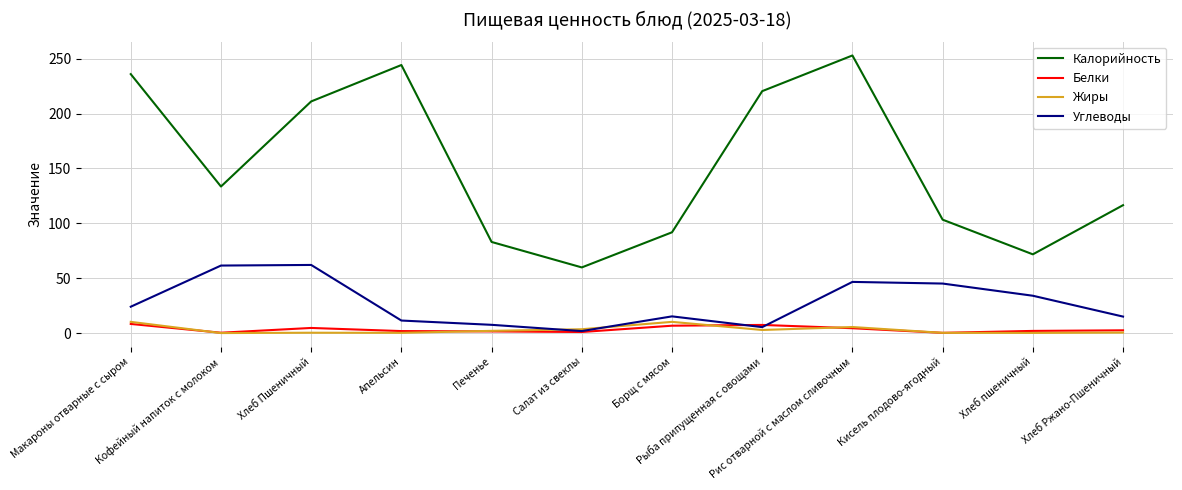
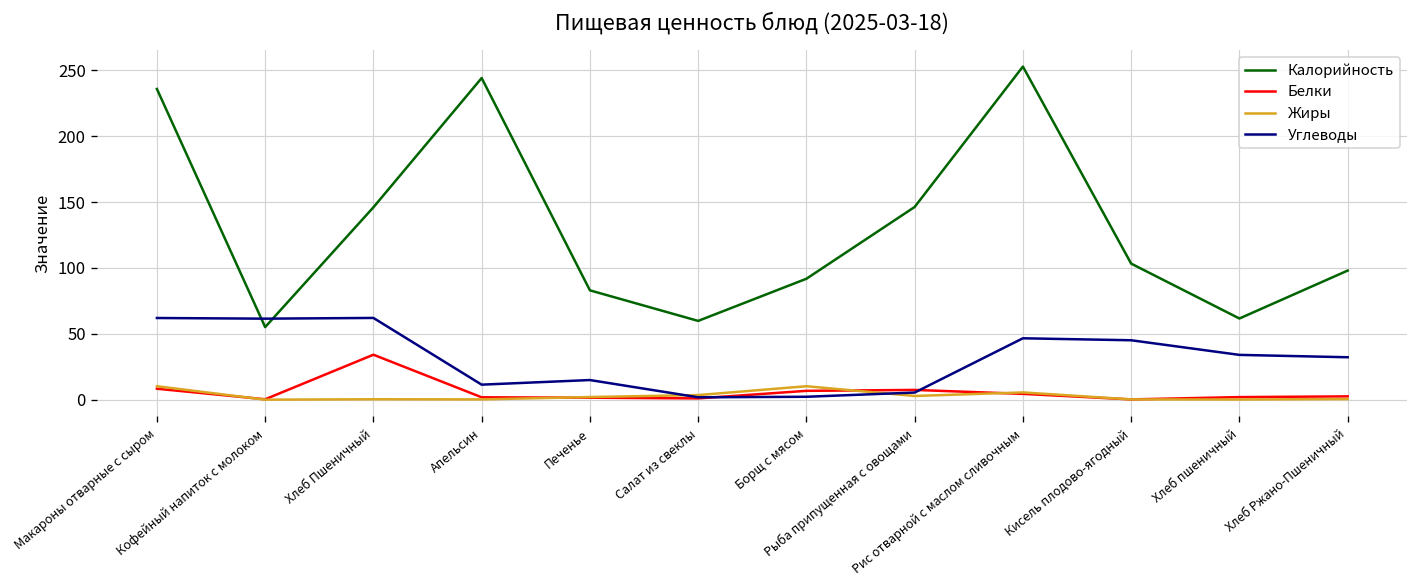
Углеводы, Макароны отварные с сыром: 24 -> 62
Калорийность, Кофейный напиток с молоком: 134 -> 55
Калорийность, Хлеб Пшеничный: 211 -> 146
Белки, Хлеб Пшеничный: 5 -> 34
Углеводы, Печенье: 8 -> 15
Углеводы, Борщ с мясом: 15 -> 2
Калорийность, Рыба припущенная с овощами: 220 -> 146
Калорийность, Хлеб пшеничный: 72 -> 62
Калорийность, Хлеб Ржано-Пшеничный: 117 -> 98
Углеводы, Хлеб Ржано-Пшеничный: 15 -> 32
